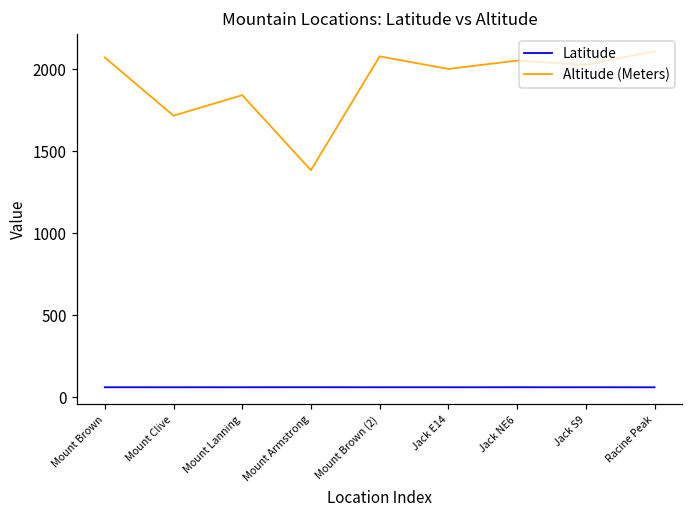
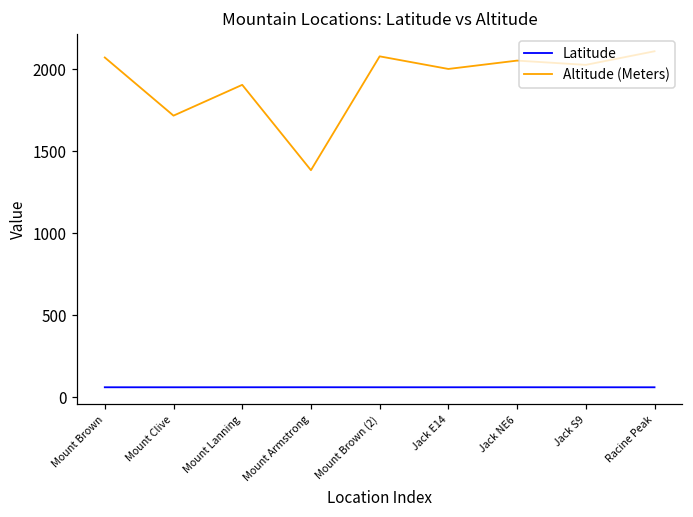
Altitude (Meters), Mount Lanning: 1840 -> 1910
